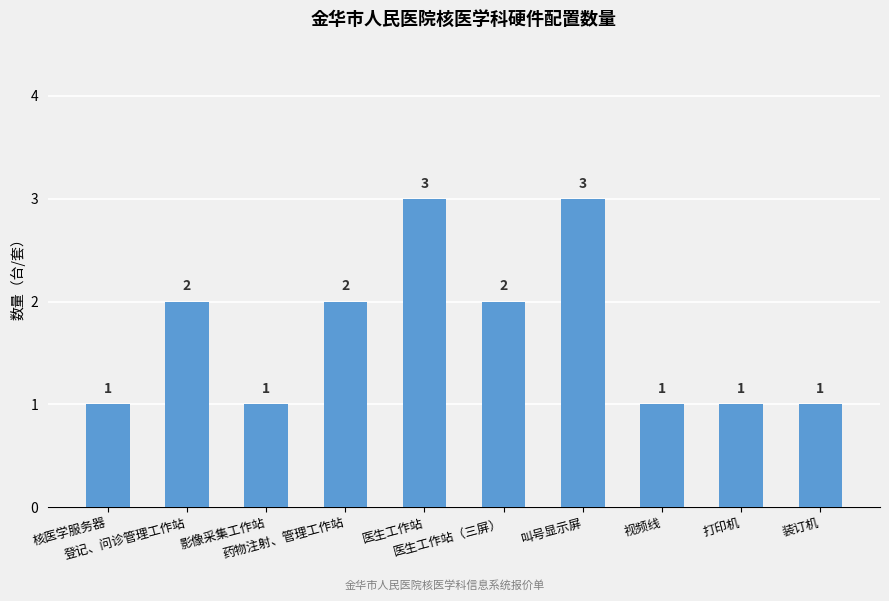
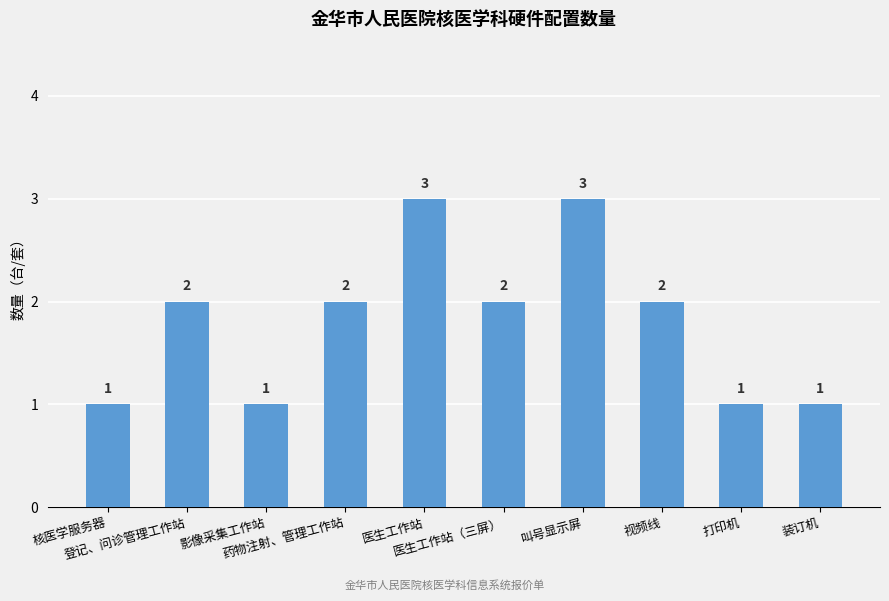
视频线: 1 -> 2
